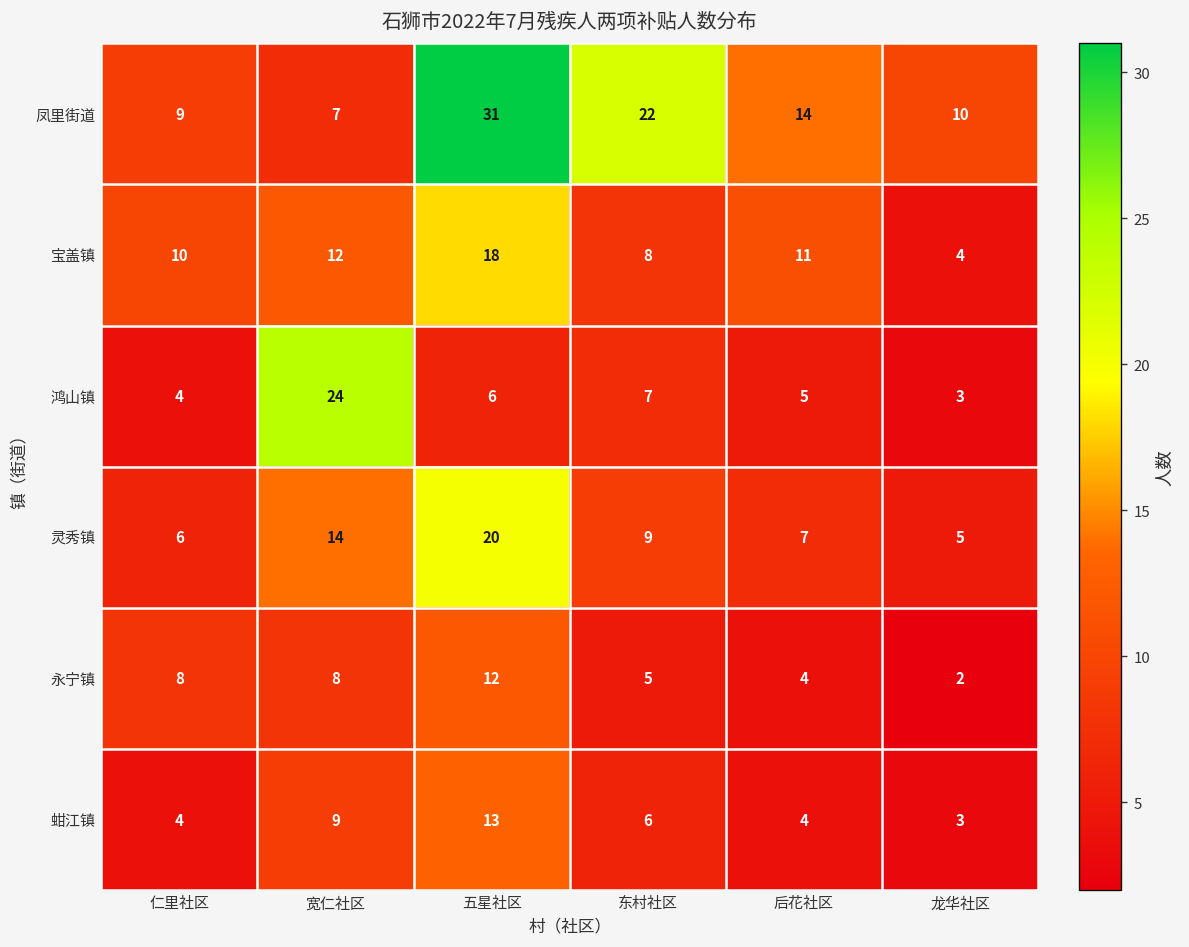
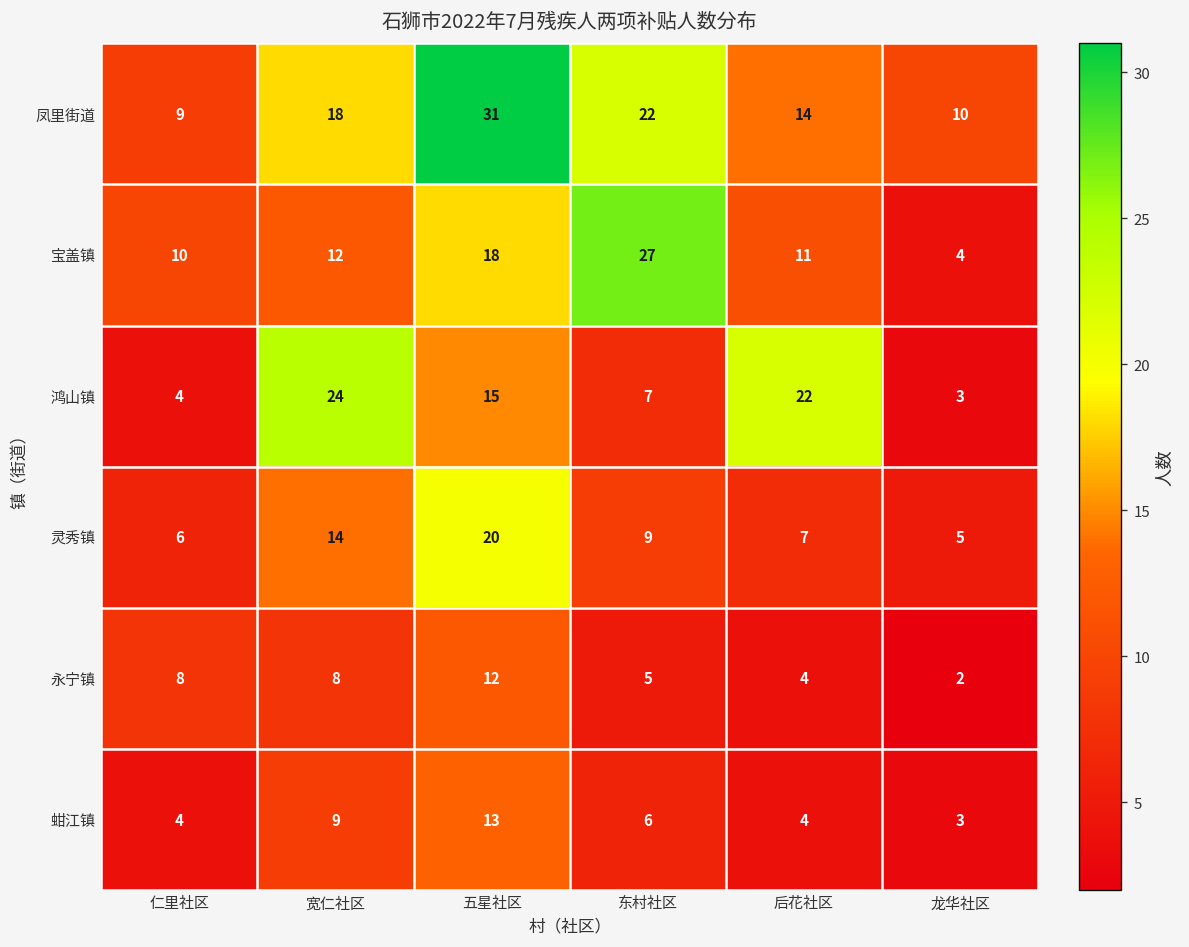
凤里街道, 宽仁社区: 7 -> 18
宝盖镇, 东村社区: 8 -> 27
鸿山镇, 五星社区: 6 -> 15
鸿山镇, 后花社区: 5 -> 22
